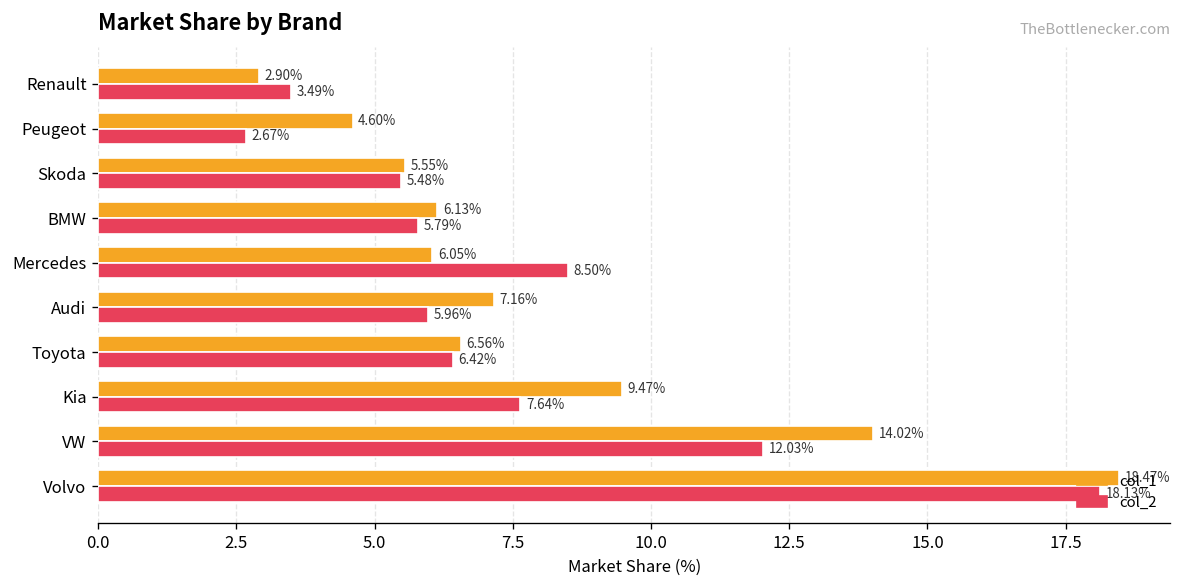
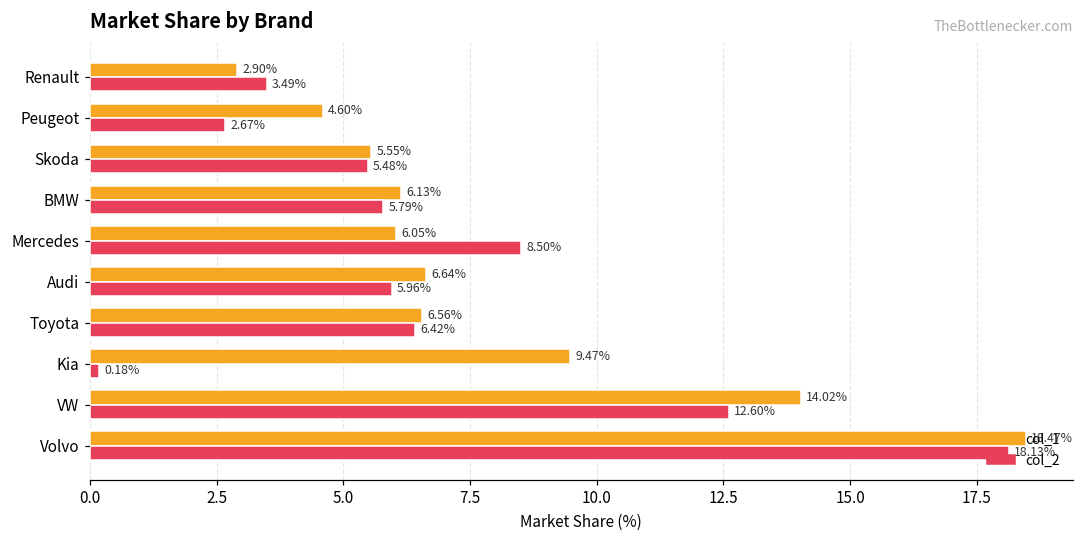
col_1, Audi: 7.16% -> 6.64%
col_2, Kia: 7.64% -> 0.18%
col_2, VW: 12.03% -> 12.60%
